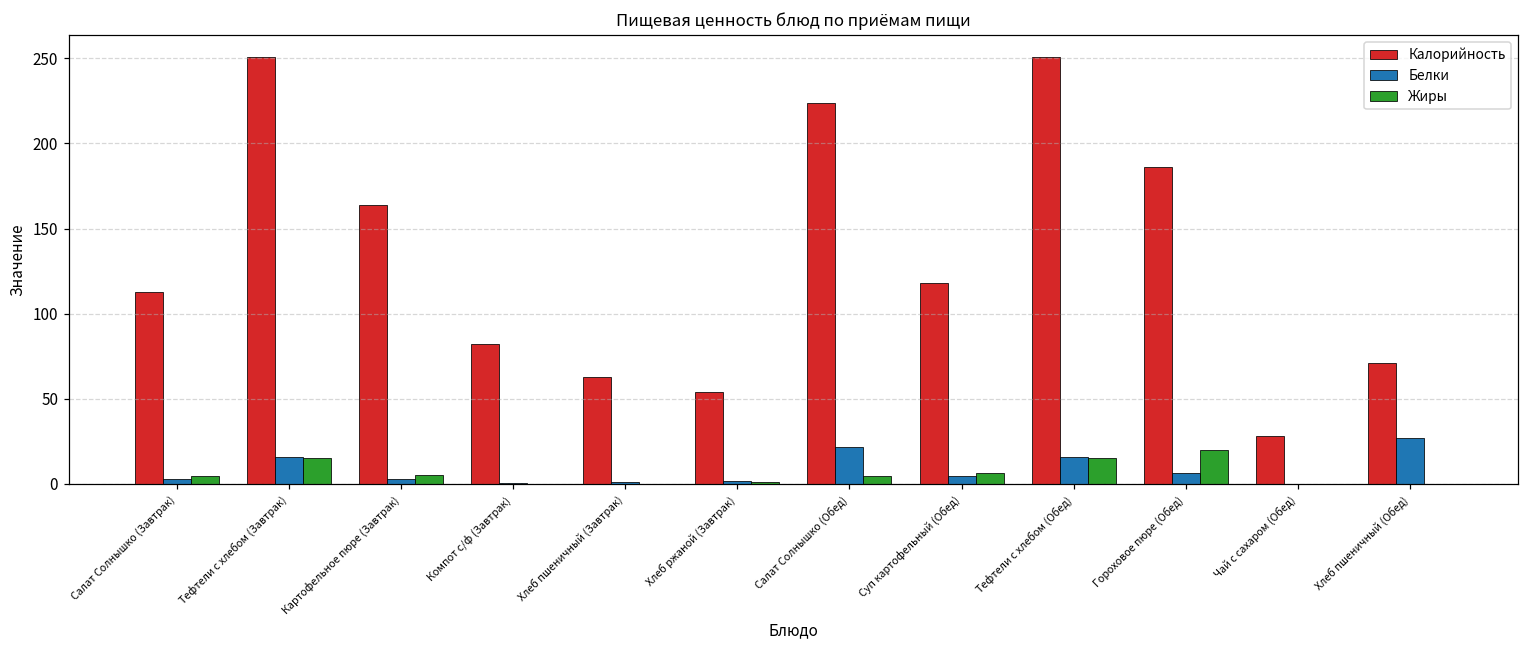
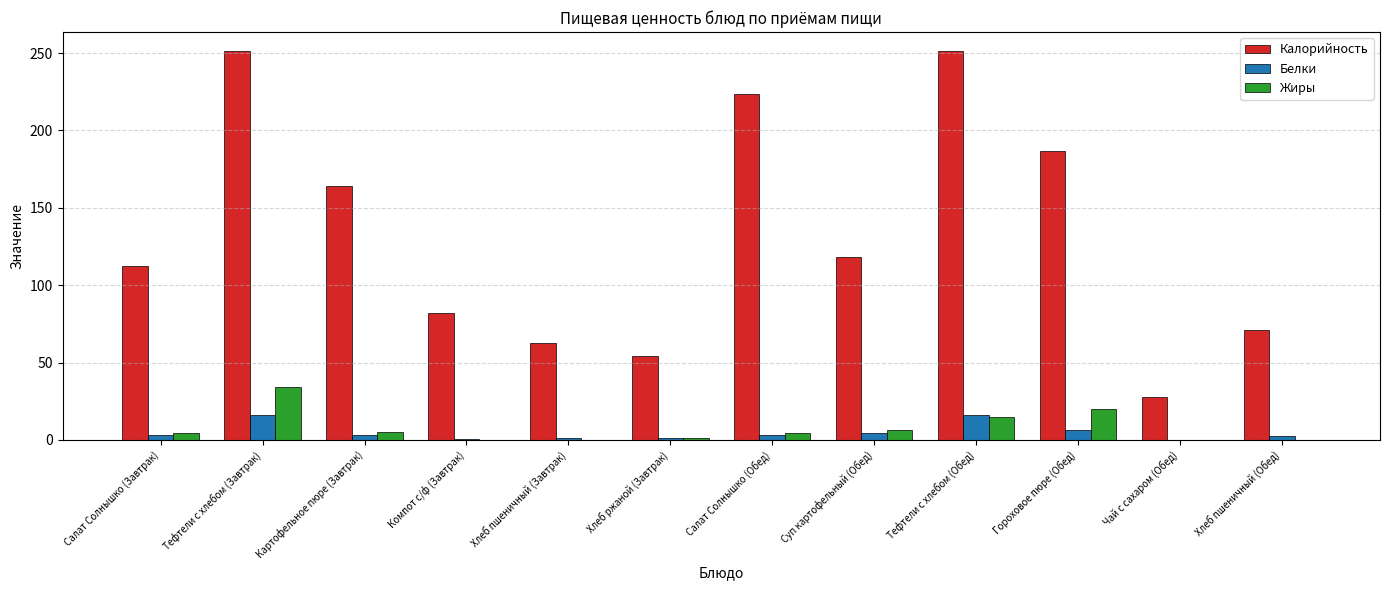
Жиры, Тефтели c хлебом (Завтрак): 15 -> 34
Белки, Салат Солнышко (Обед): 22 -> 3
Белки, Хлеб пшеничный (Обед): 27 -> 2
